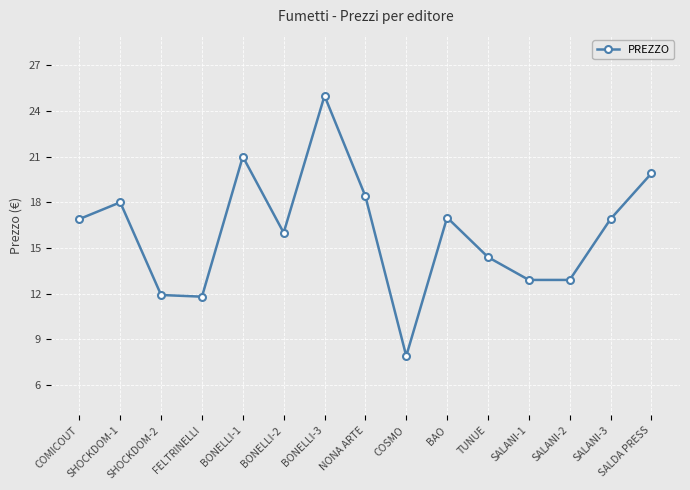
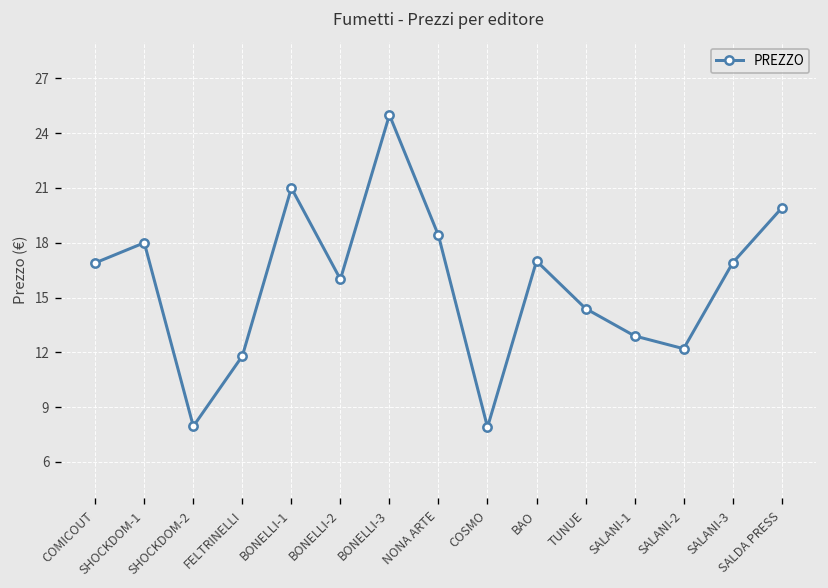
SHOCKDOM-2: 11.9 -> 8.0
SALANI-2: 12.9 -> 12.2
